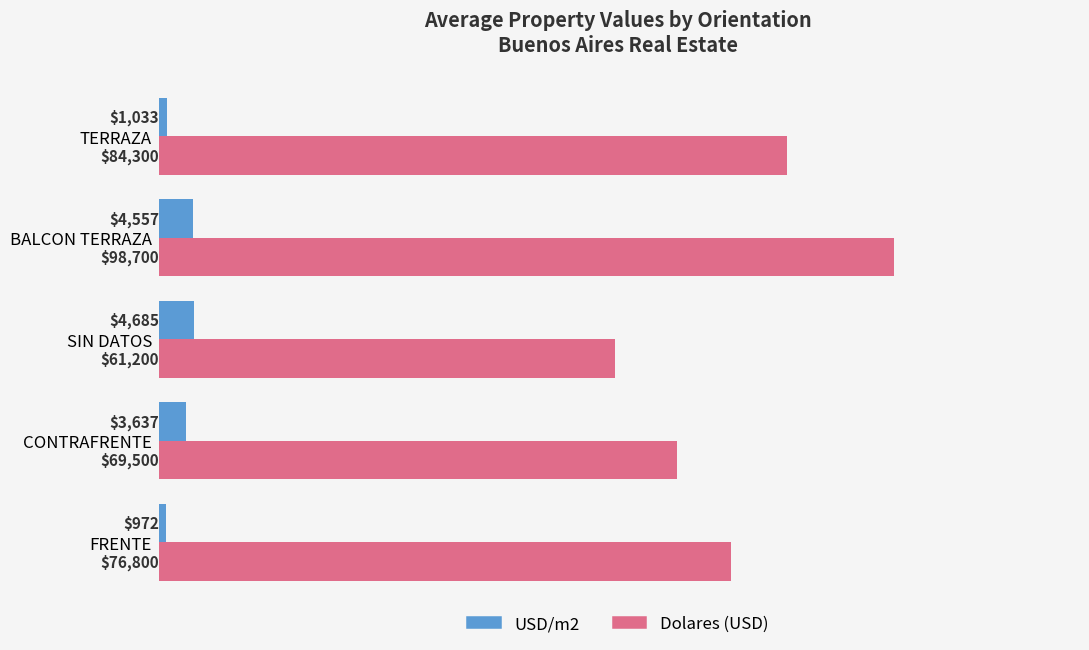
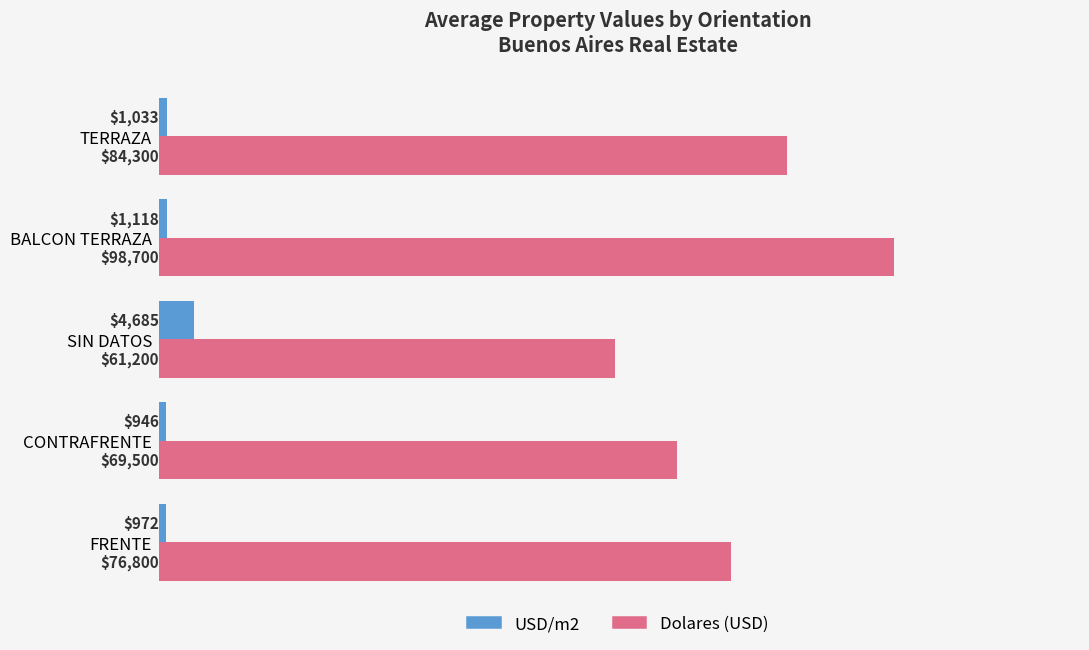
USD/m2, BALCON TERRAZA: $4,557 -> $1,118
USD/m2, CONTRAFRENTE: $3,637 -> $946
